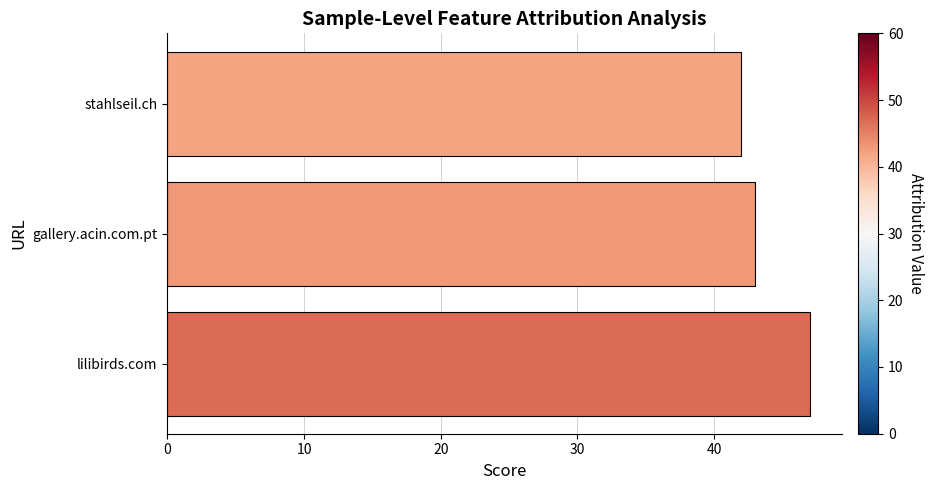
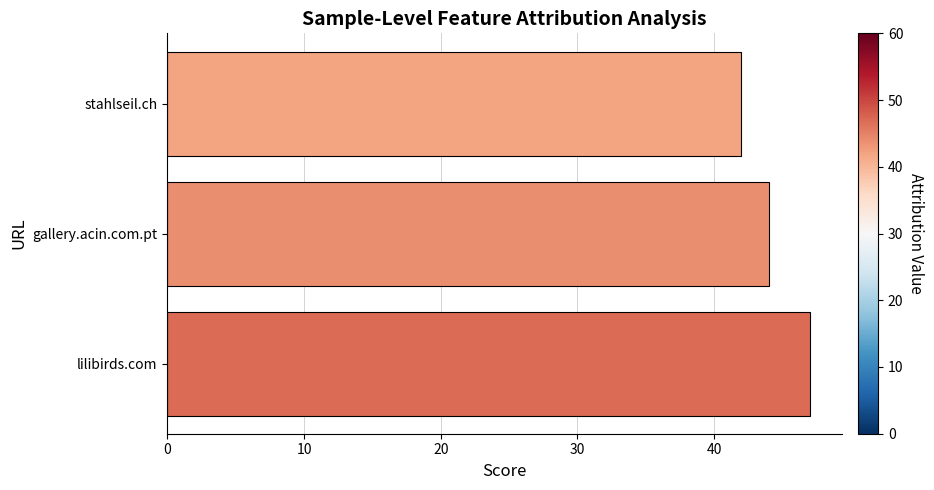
gallery.acin.com.pt: 43 -> 44
